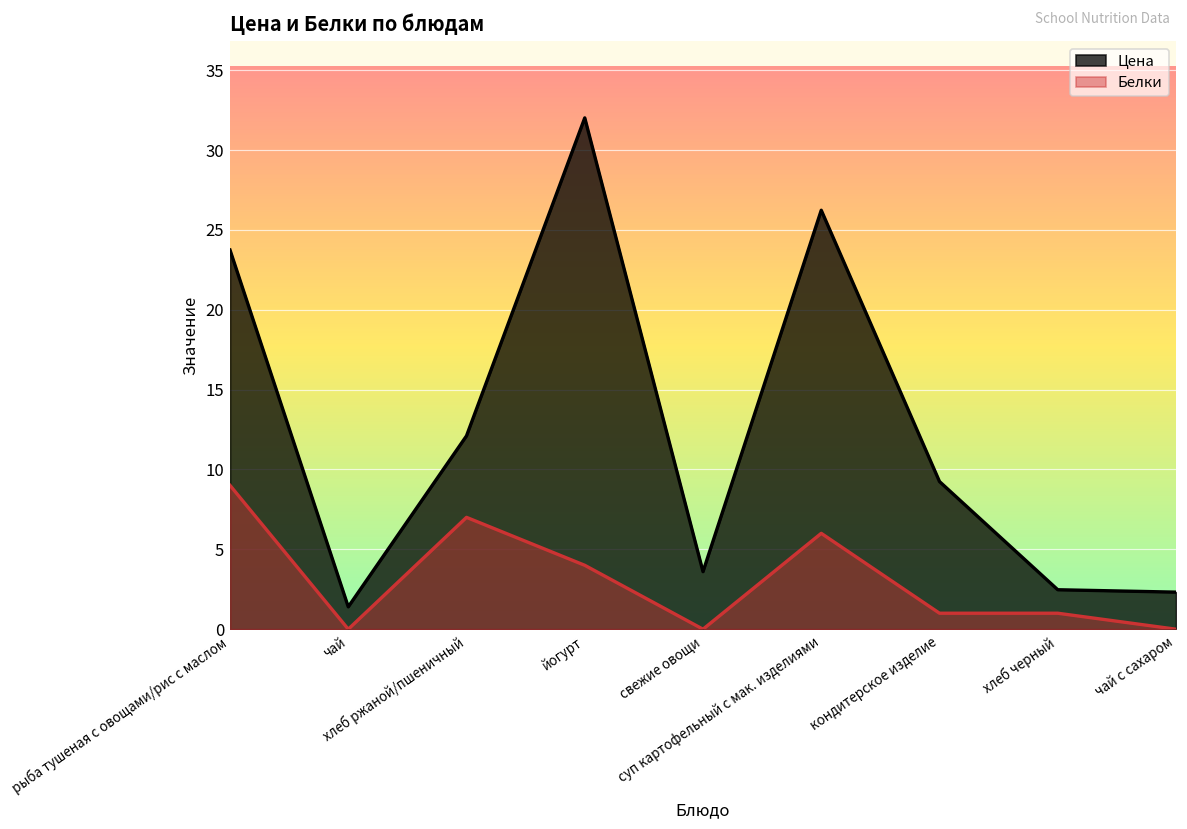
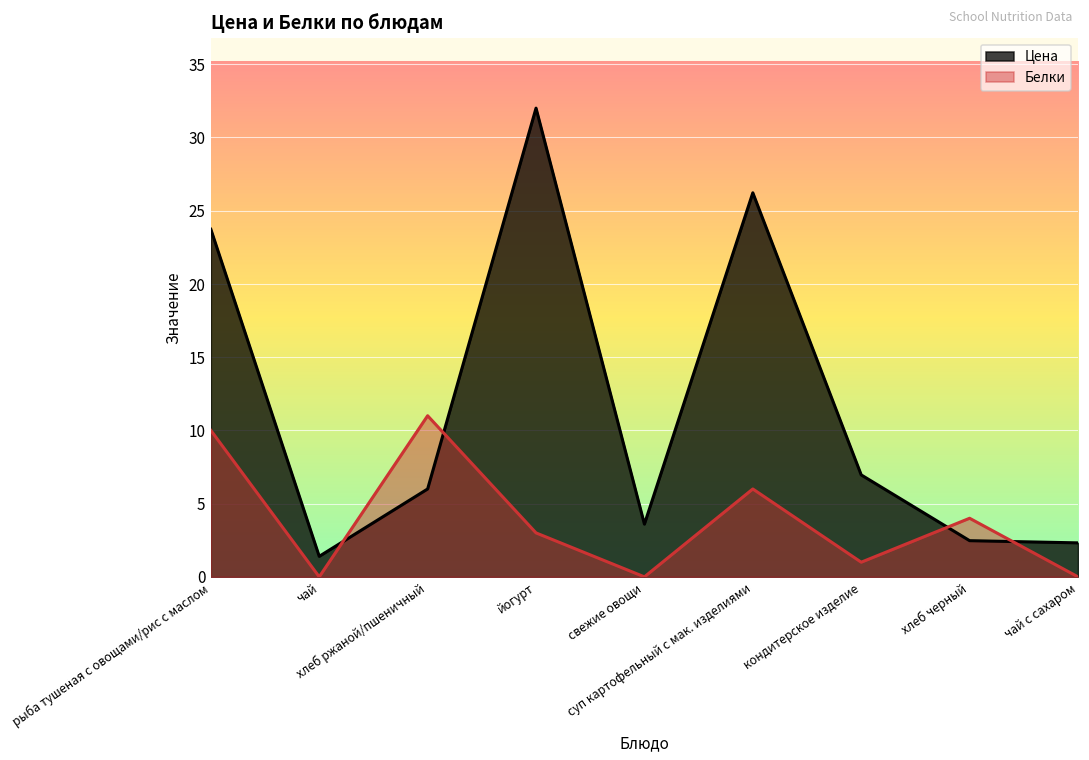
Белки, рыба тушеная с овощами/рис с маслом: 9 -> 10
Цена, хлеб ржаной/пшеничный: 12.1 -> 6.0
Белки, хлеб ржаной/пшеничный: 7 -> 11
Белки, йогурт: 4 -> 3
Цена, кондитерское изделие: 9.2 -> 7.0
Белки, хлеб черный: 1 -> 4
